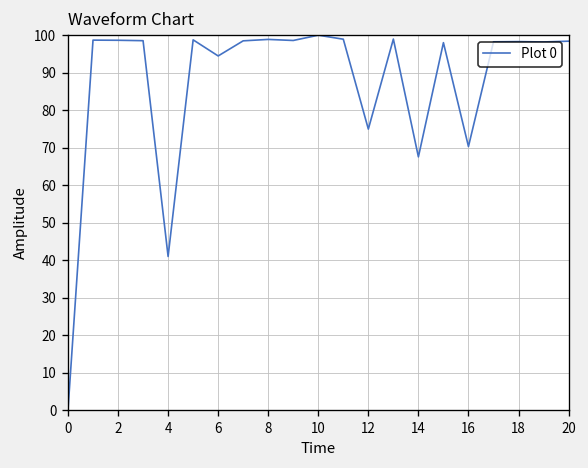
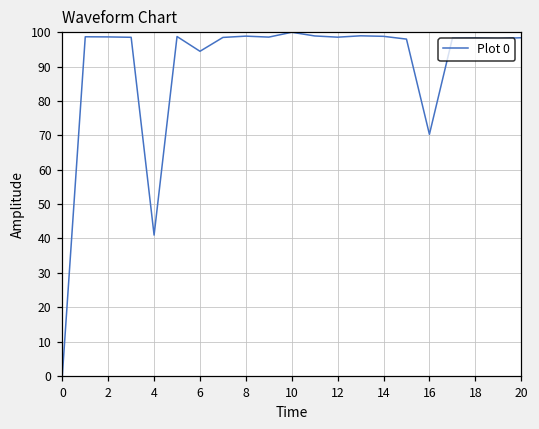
12: 75 -> 99
14: 68 -> 99
